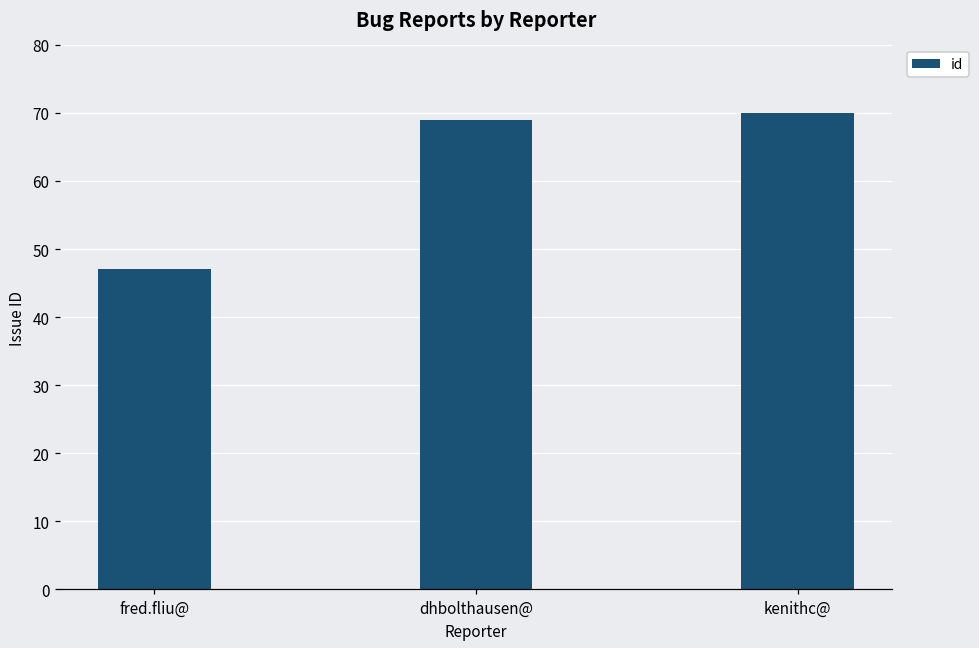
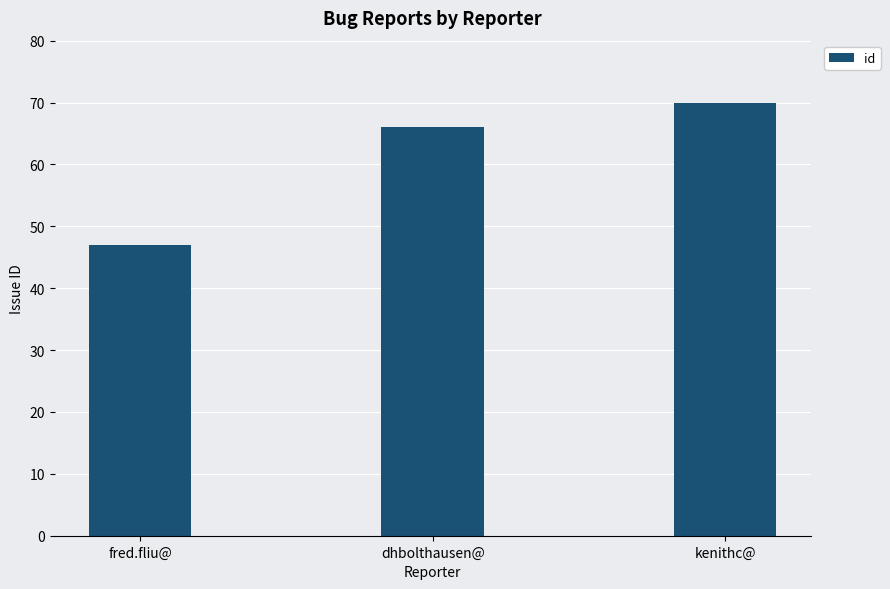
dhbolthausen@: 69 -> 66
